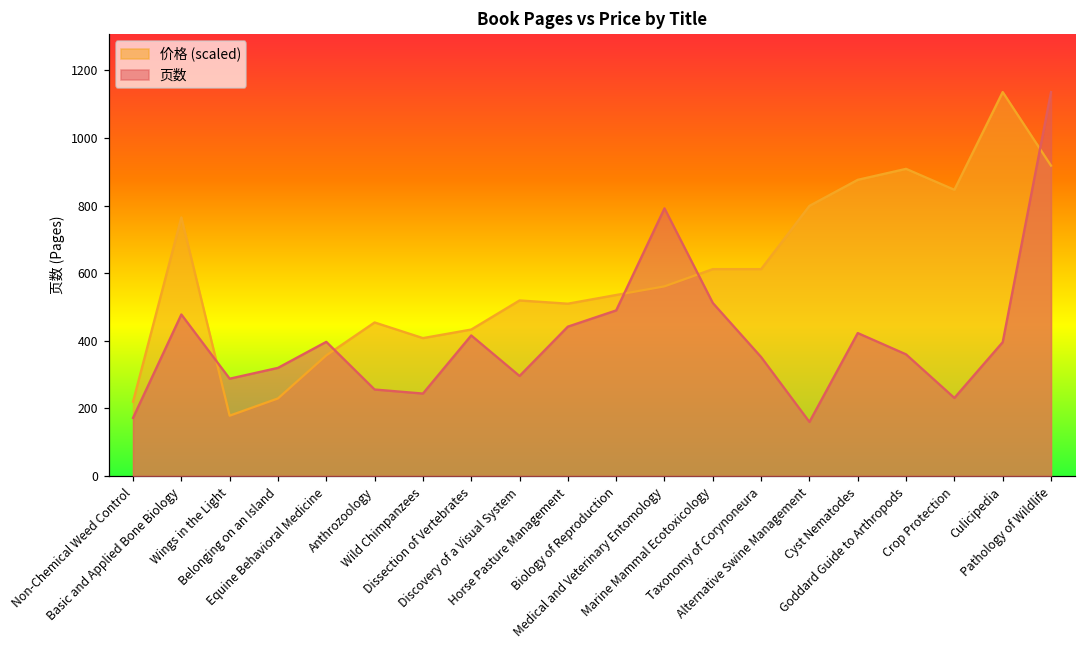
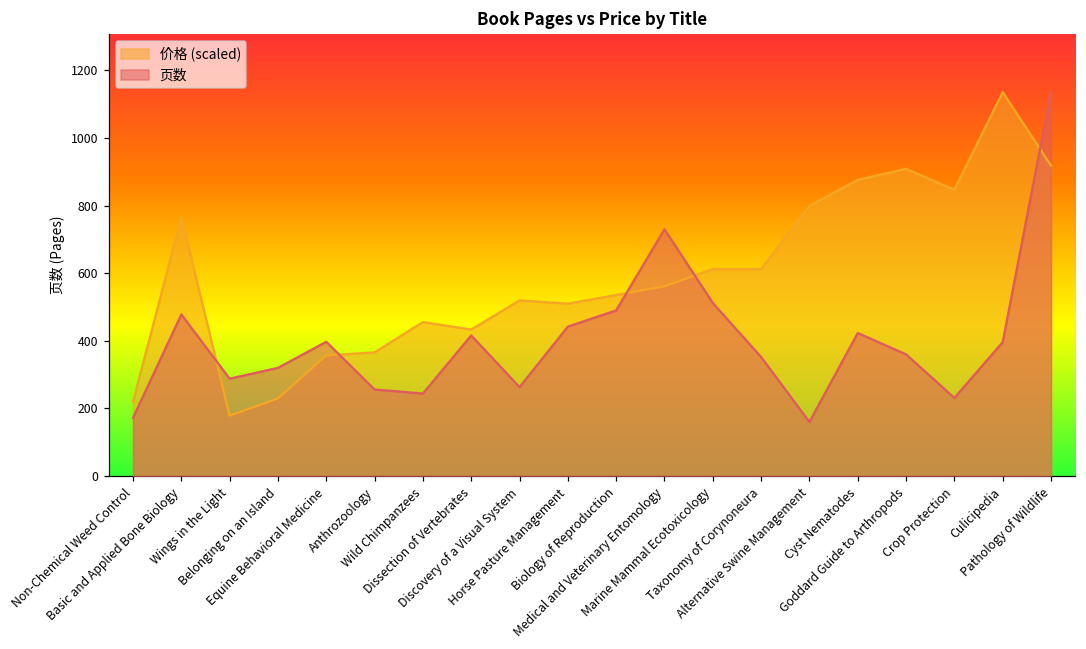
价格 (scaled), Anthrozoology: 450 -> 370
价格 (scaled), Wild Chimpanzees: 410 -> 460
页数, Discovery of a Visual System: 300 -> 260
页数, Medical and Veterinary Entomology: 790 -> 730
